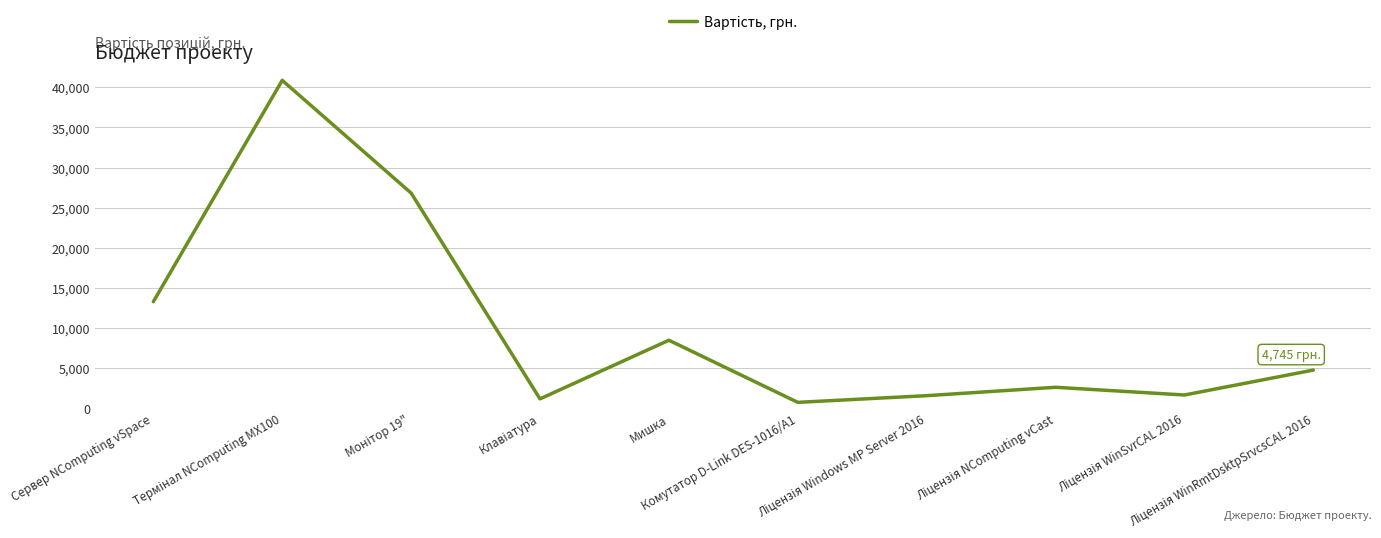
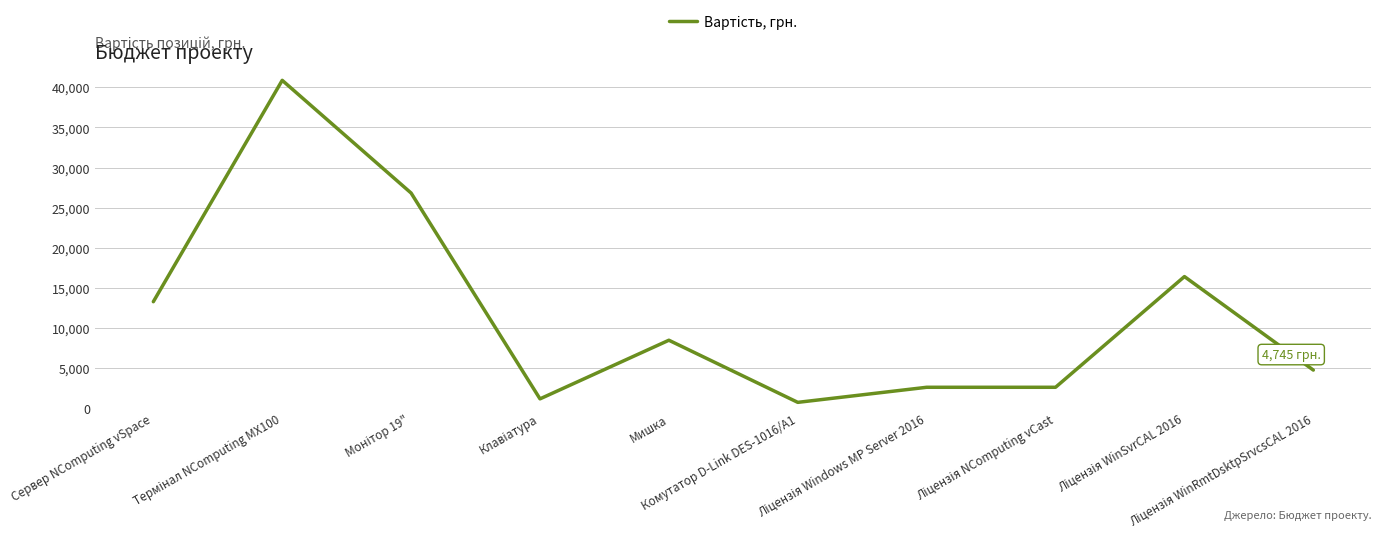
Ліцензія Windows MP Server 2016: 2,000 -> 3,000
Ліцензія WinSvrCAL 2016: 2,000 -> 16,000
